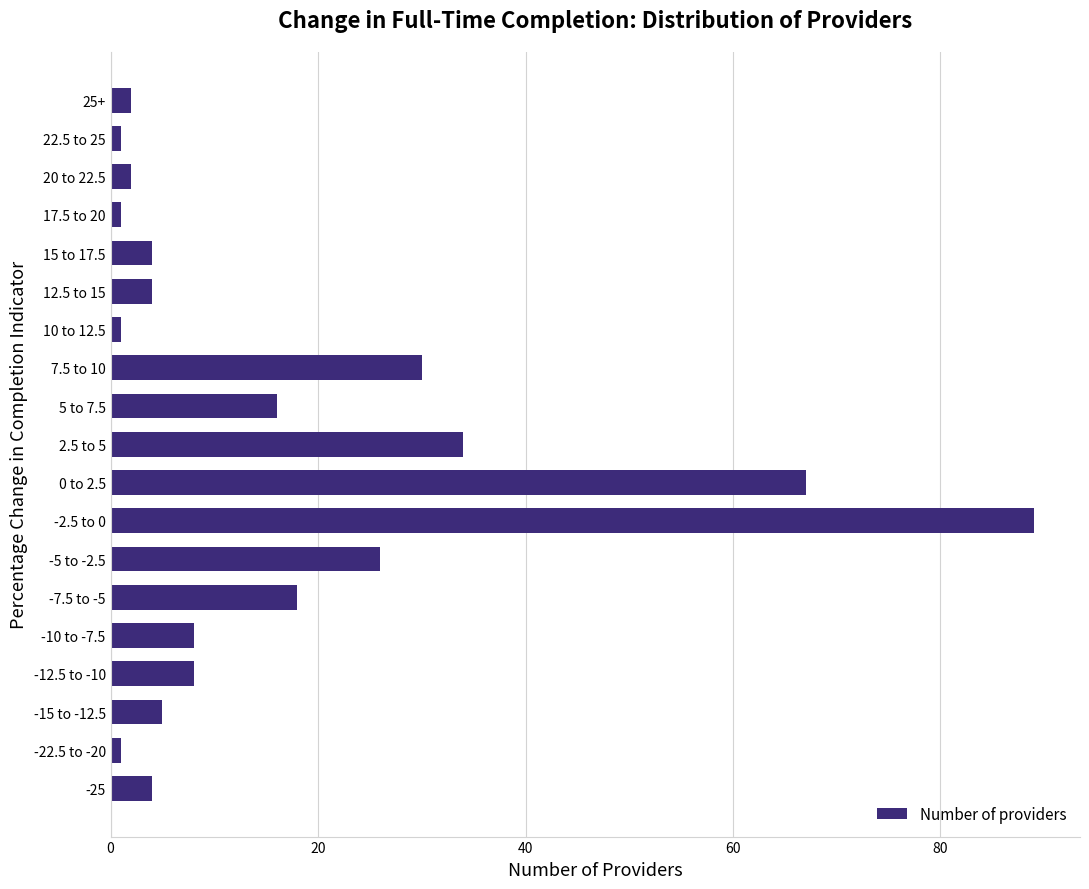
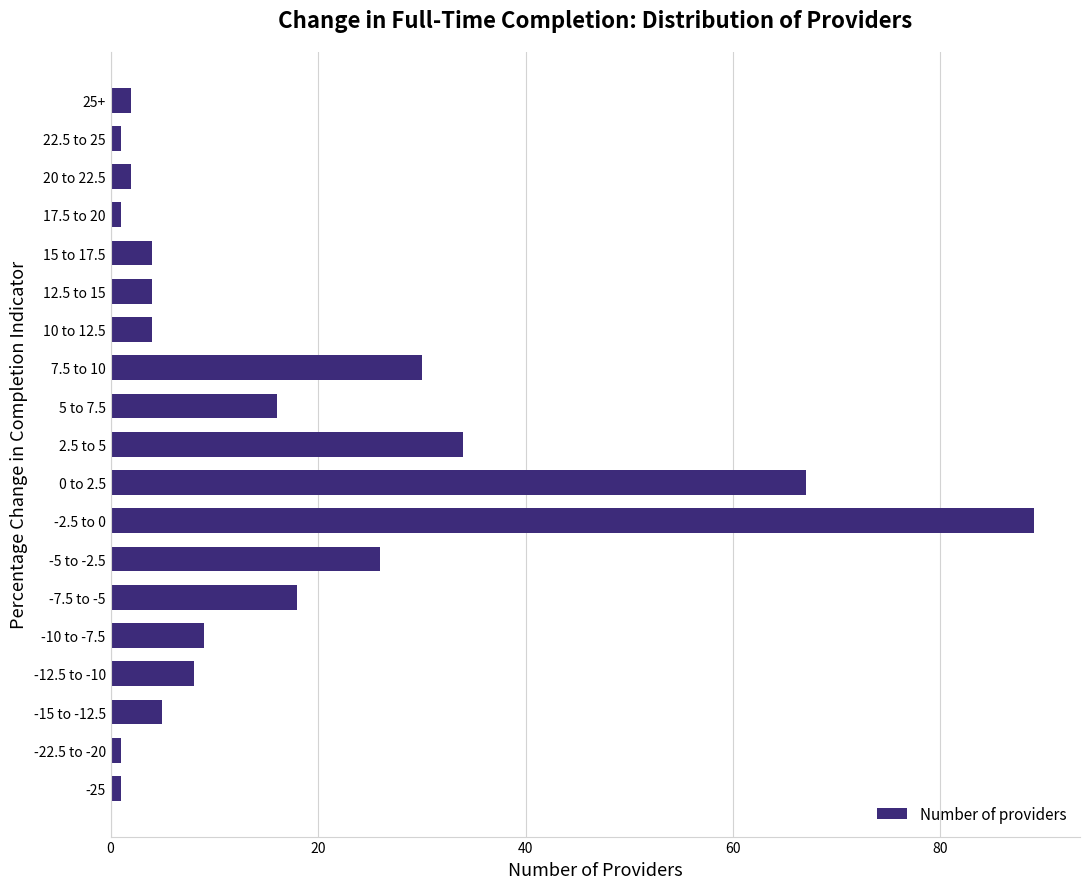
10 to 12.5: 1 -> 4
-10 to -7.5: 8 -> 9
-25: 4 -> 1
